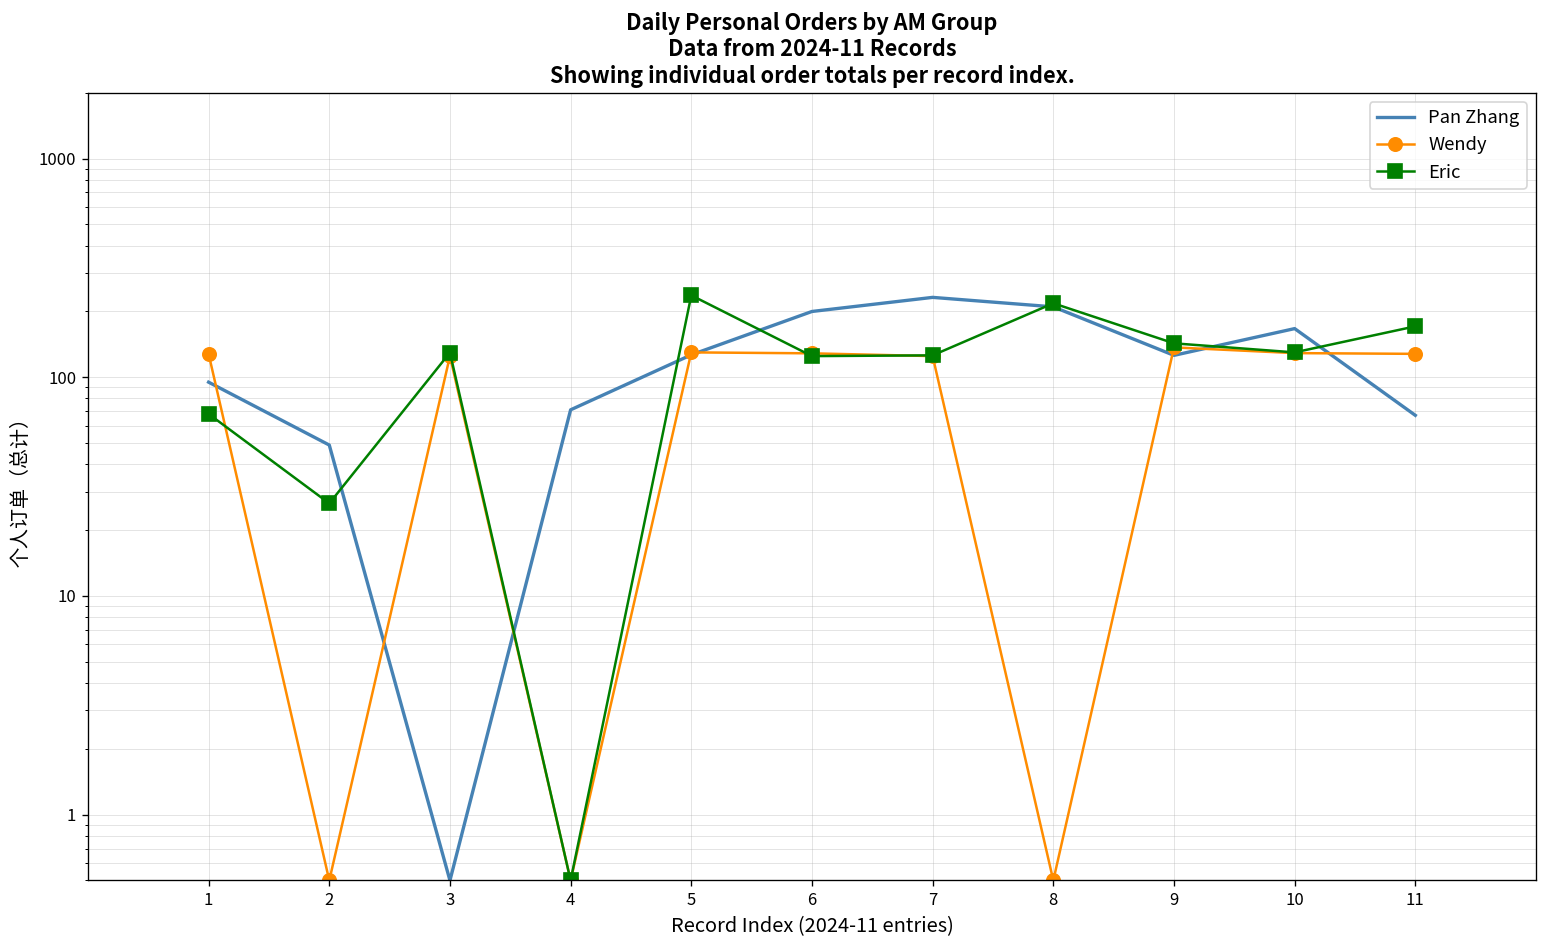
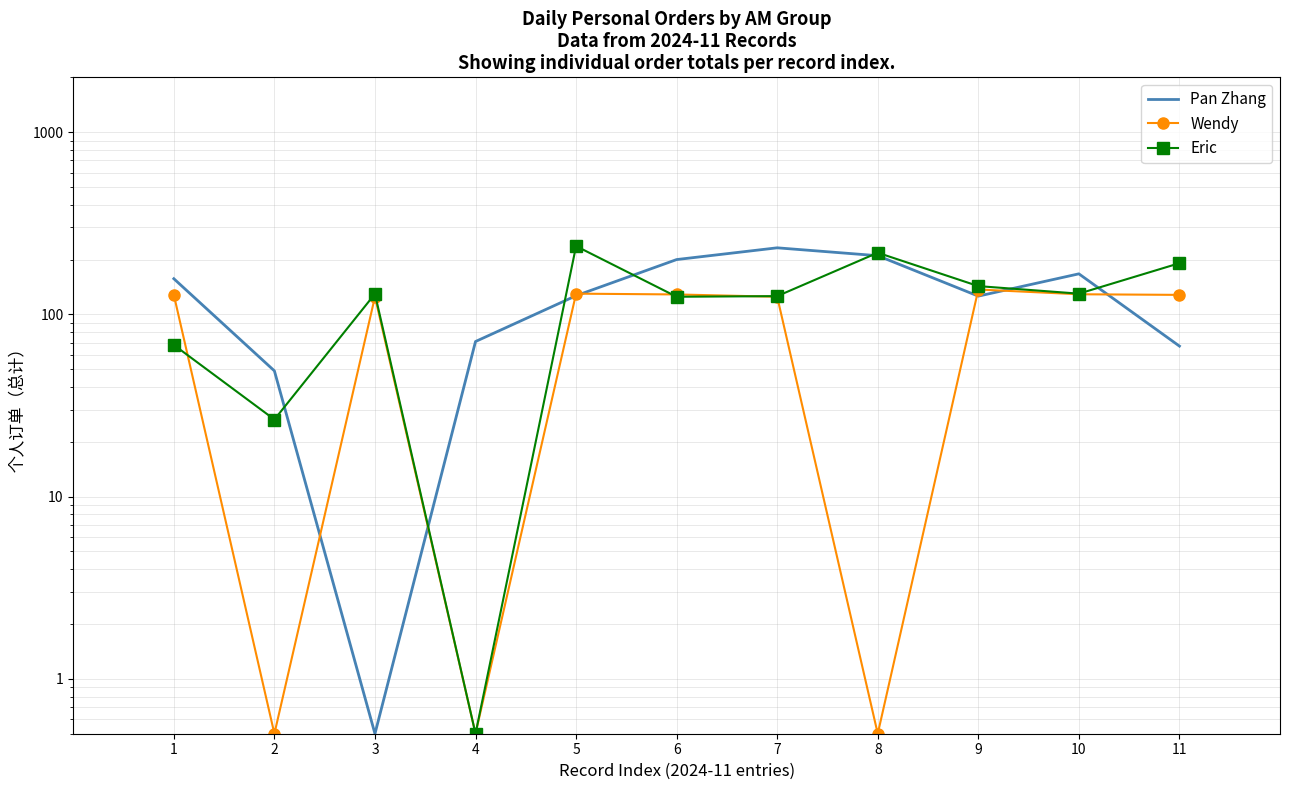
Pan Zhang, 1: 100 -> 160
Eric, 11: 170 -> 190
